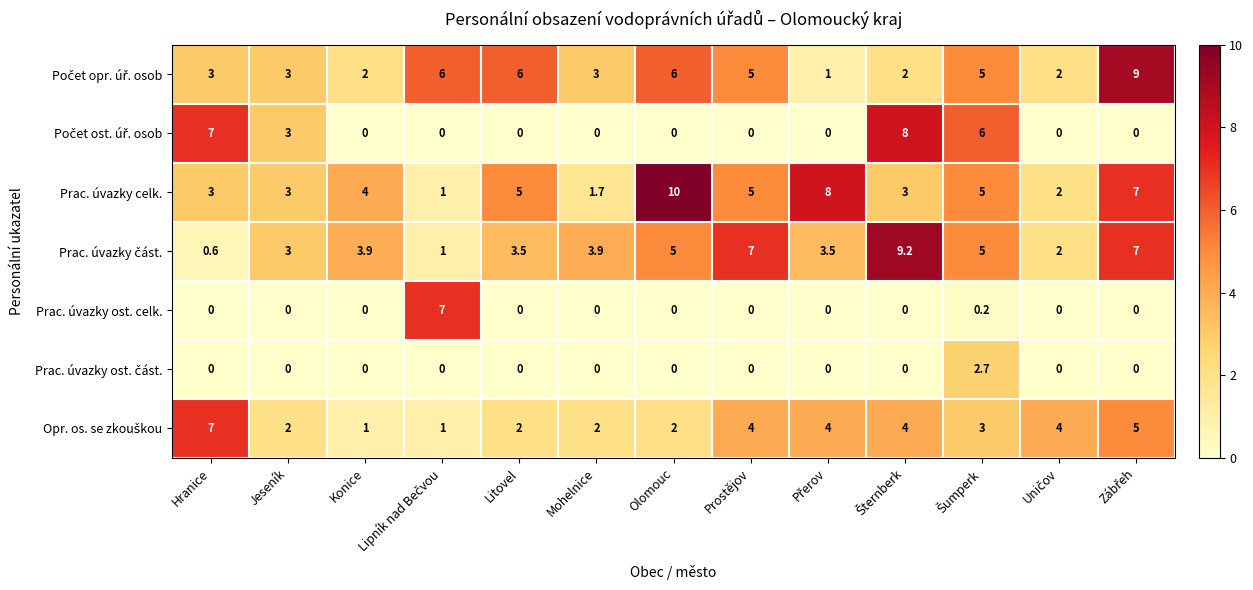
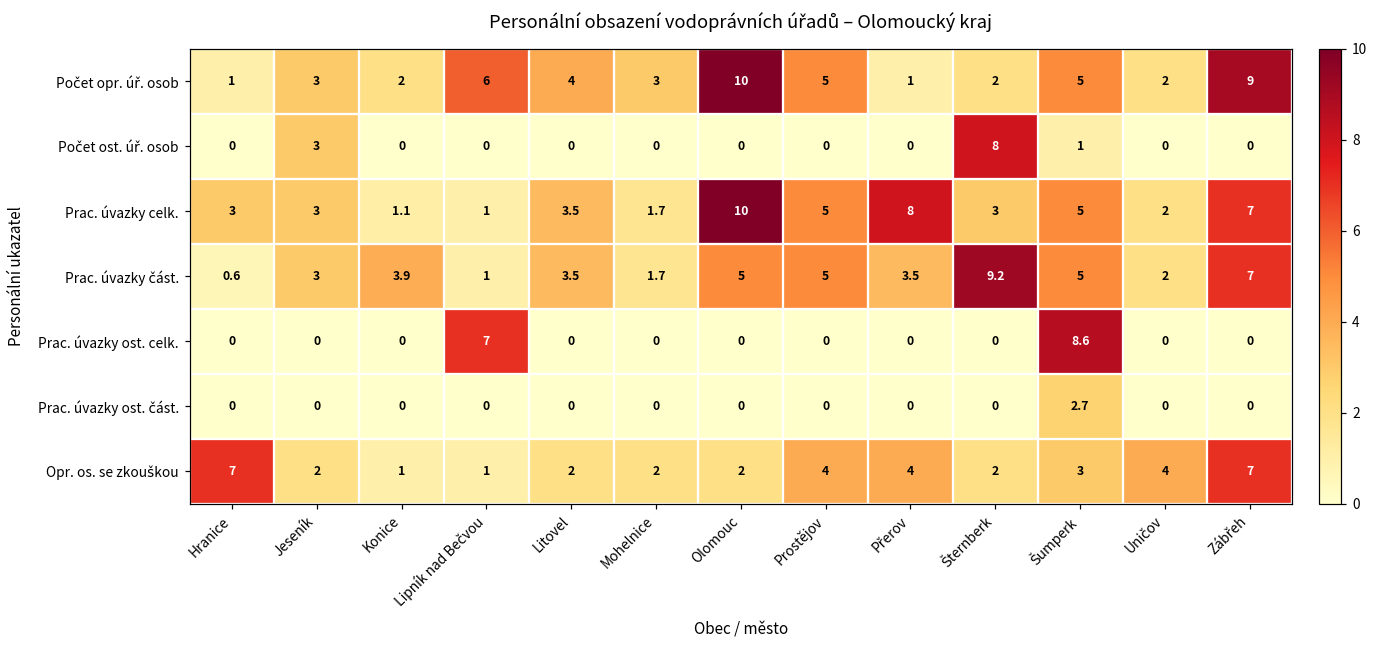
Počet opr. úř. osob, Hranice: 3 -> 1
Počet opr. úř. osob, Litovel: 6 -> 4
Počet opr. úř. osob, Olomouc: 6 -> 10
Počet ost. úř. osob, Hranice: 7 -> 0
Počet ost. úř. osob, Šumperk: 6 -> 1
Prac. úvazky celk., Konice: 4 -> 1.1
Prac. úvazky celk., Litovel: 5 -> 3.5
Prac. úvazky část., Mohelnice: 3.9 -> 1.7
Prac. úvazky část., Prostějov: 7 -> 5
Prac. úvazky ost. celk., Šumperk: 0.2 -> 8.6
Opr. os. se zkouškou, Šternberk: 4 -> 2
Opr. os. se zkouškou, Zábřeh: 5 -> 7
